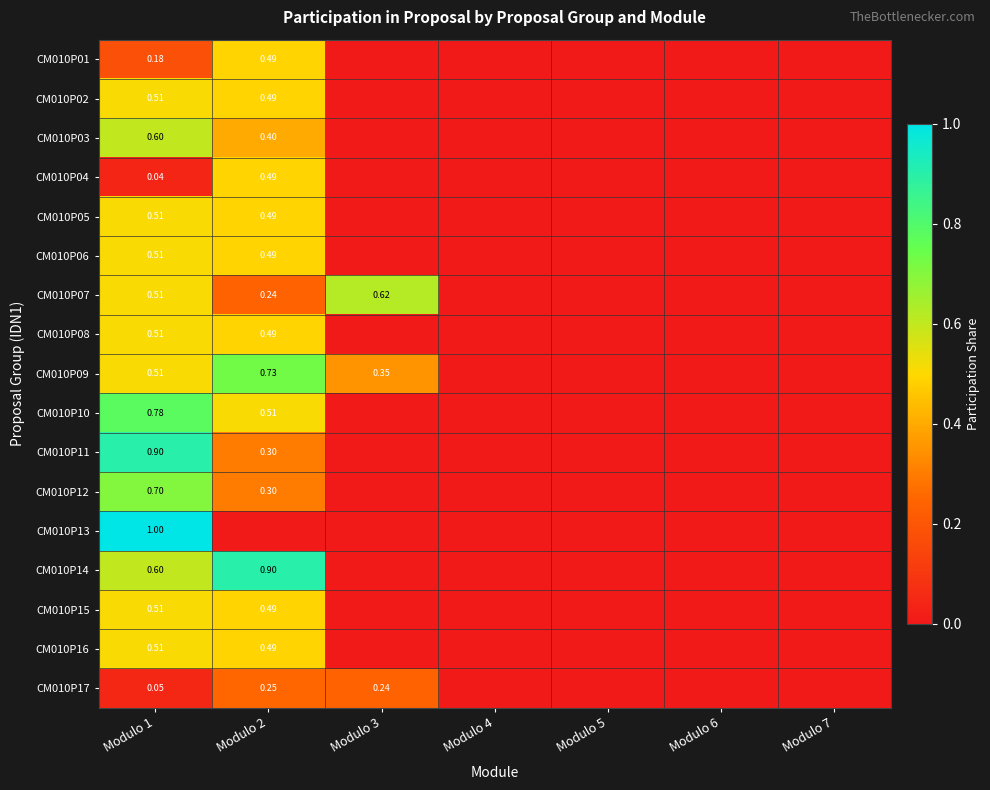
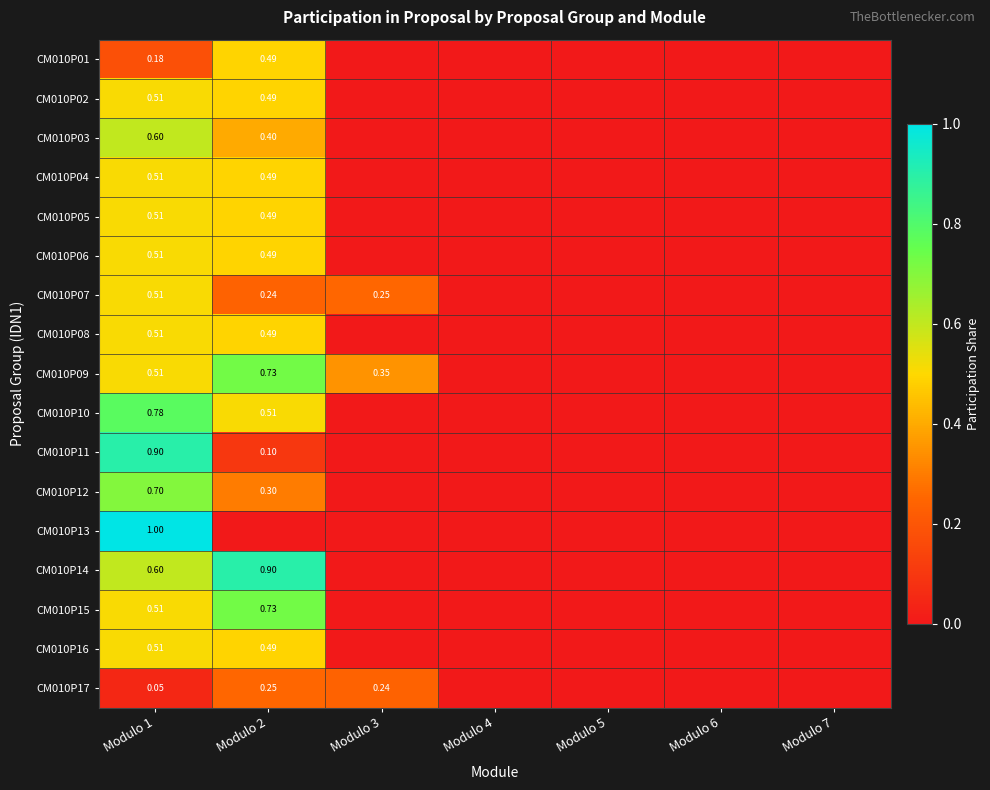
CM010P04, Modulo 1: 0.04 -> 0.51
CM010P07, Modulo 3: 0.62 -> 0.25
CM010P11, Modulo 2: 0.30 -> 0.10
CM010P15, Modulo 2: 0.49 -> 0.73
